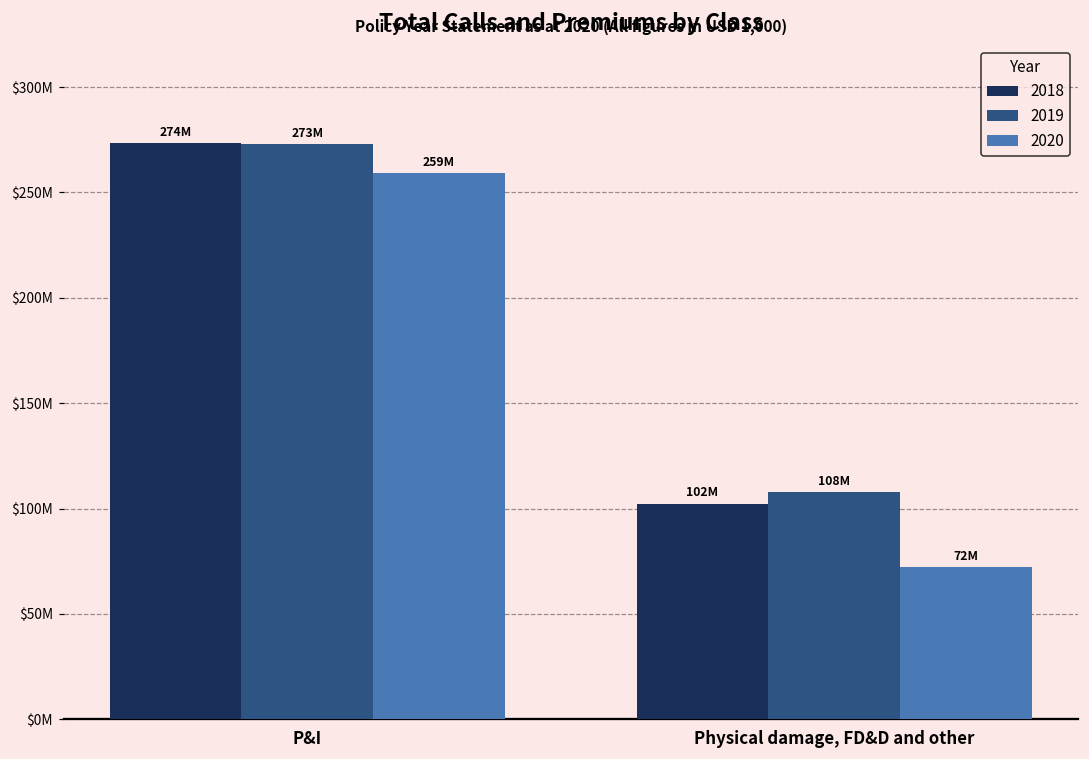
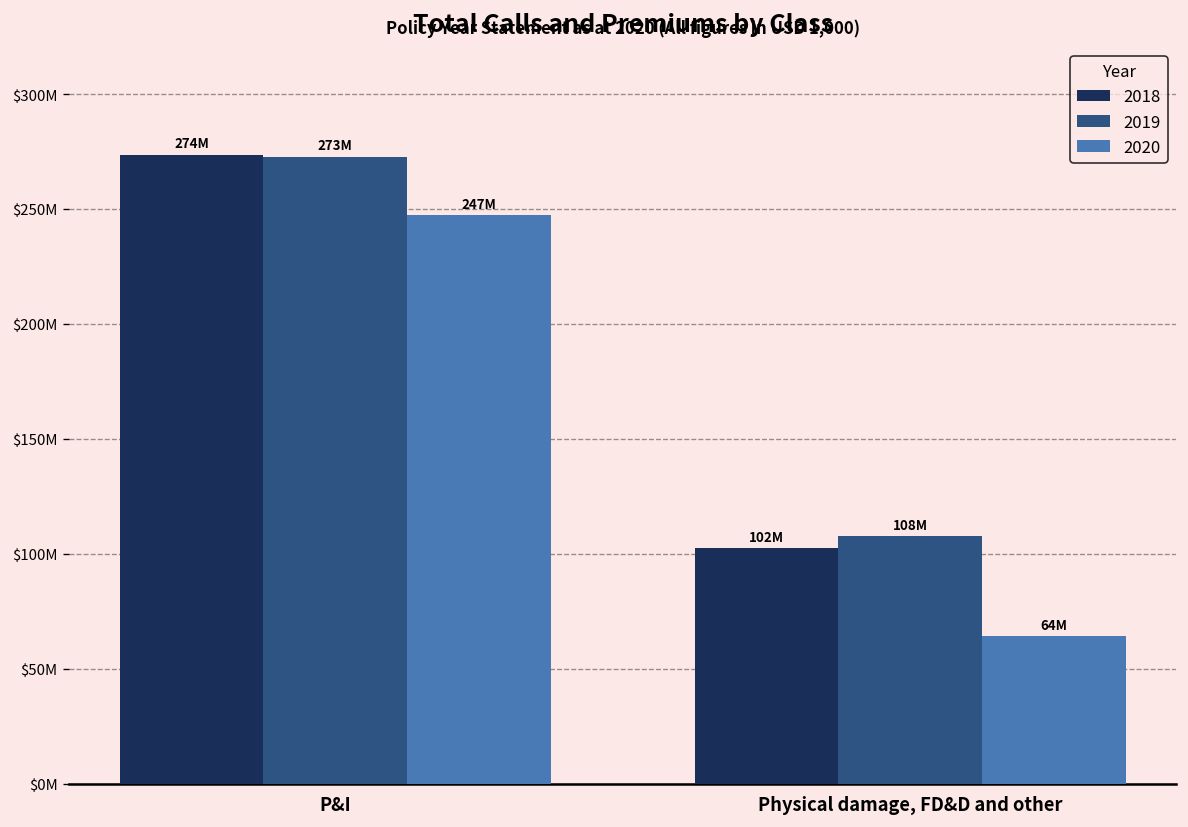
2020, P&I: 259M -> 247M
2020, Physical damage, FD&D and other: 72M -> 64M
